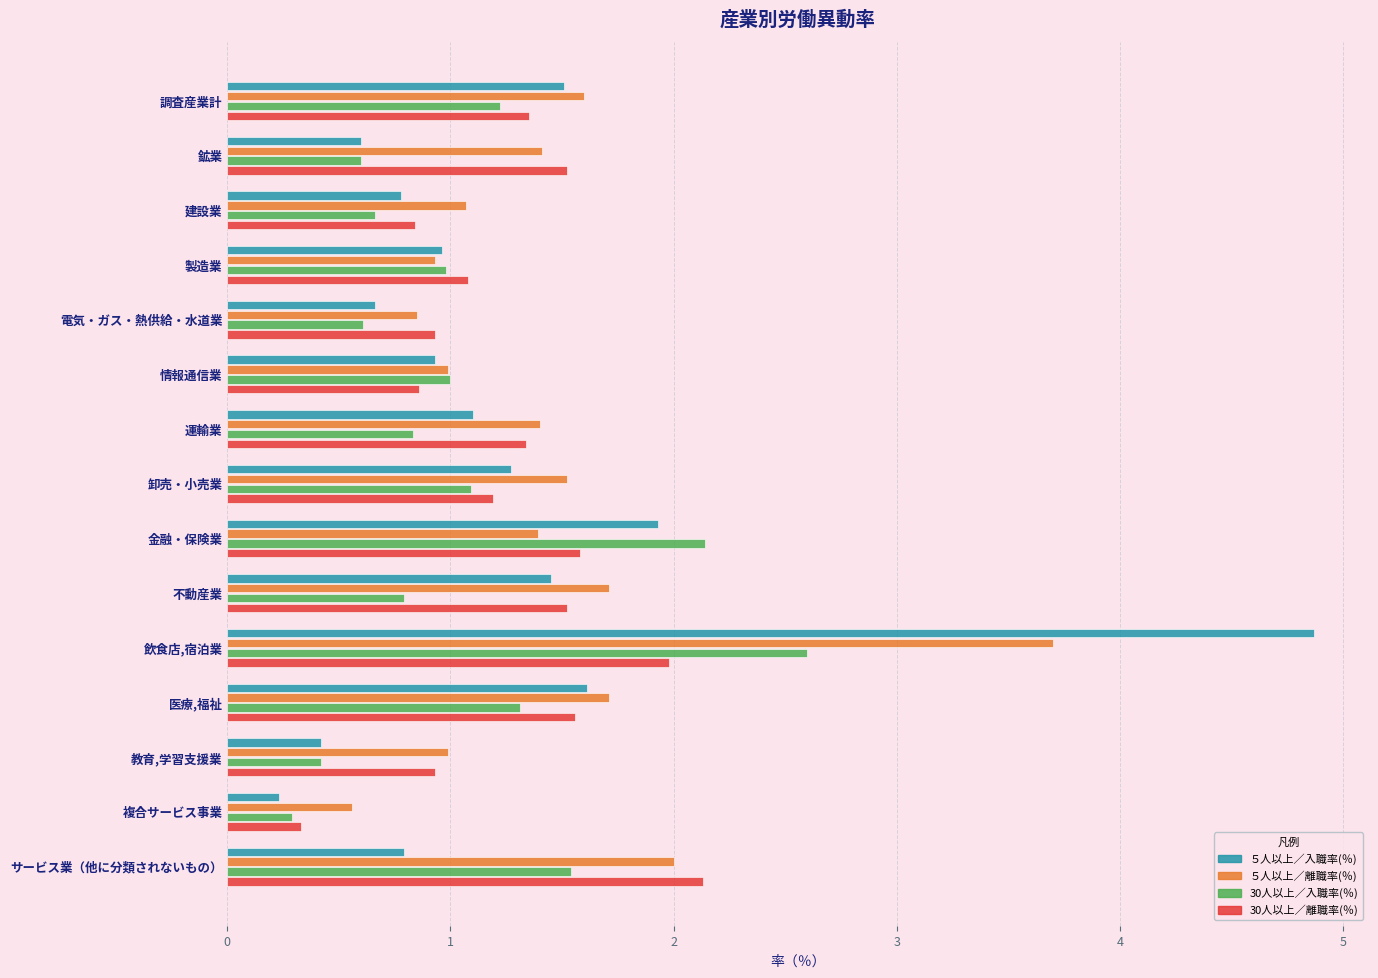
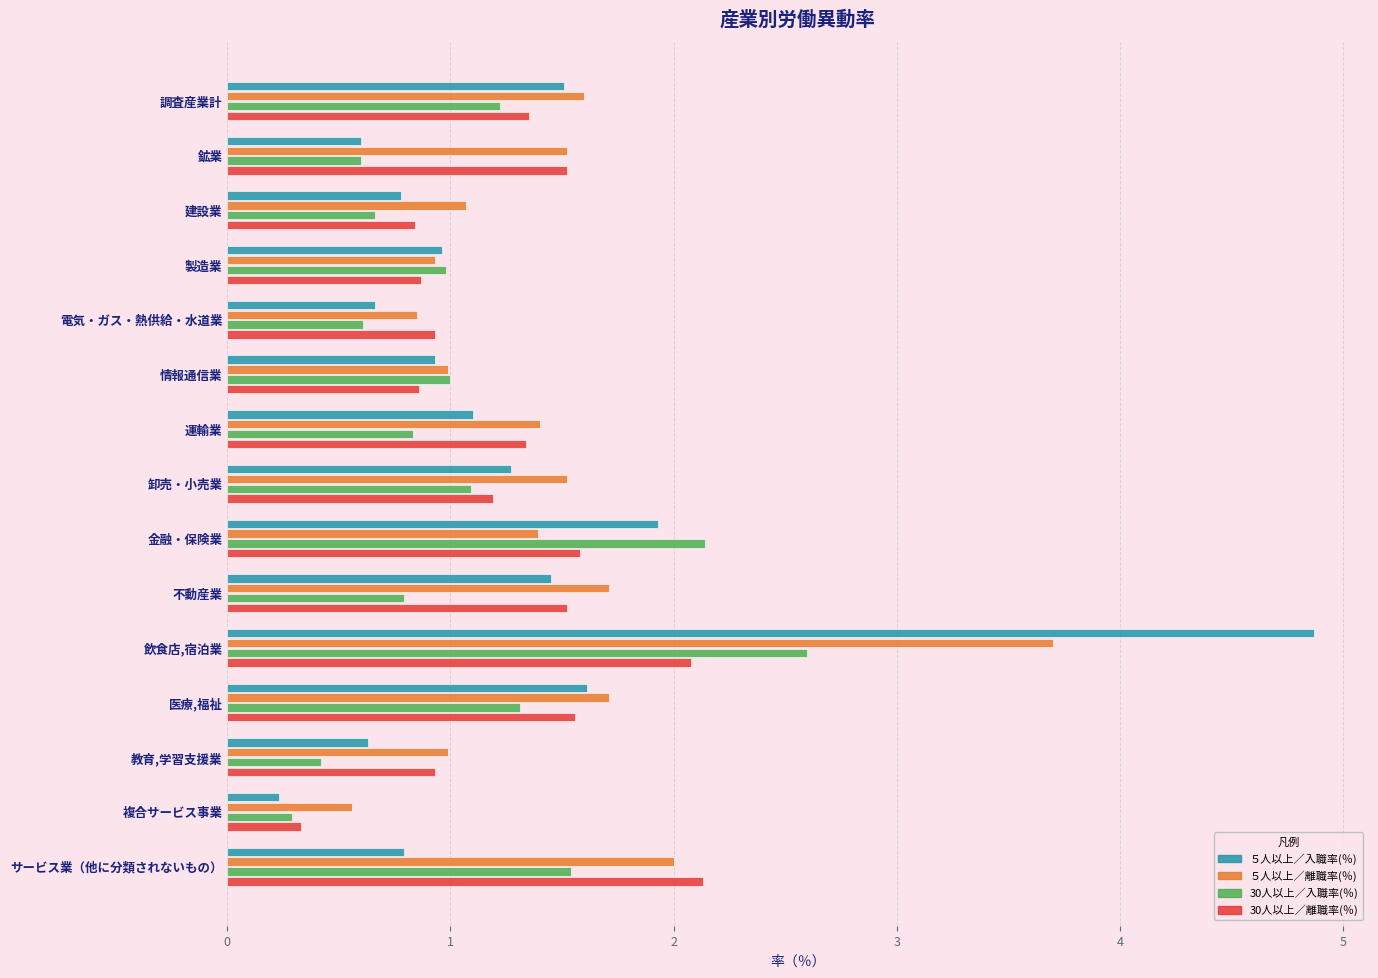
５人以上／離職率(％), 鉱業: 1.41 -> 1.52
30人以上／離職率(％), 製造業: 1.08 -> 0.87
30人以上／離職率(％), 飲食店,宿泊業: 1.98 -> 2.08
５人以上／入職率(％), 教育,学習支援業: 0.42 -> 0.63
